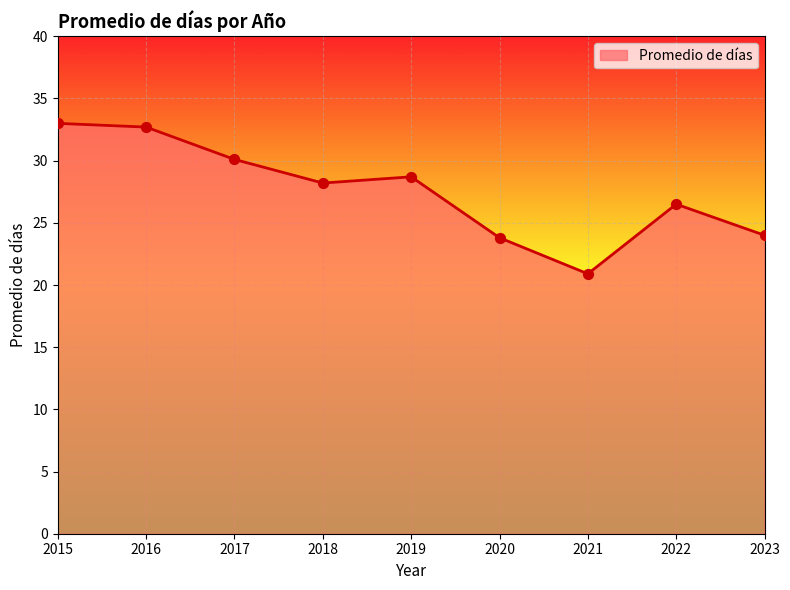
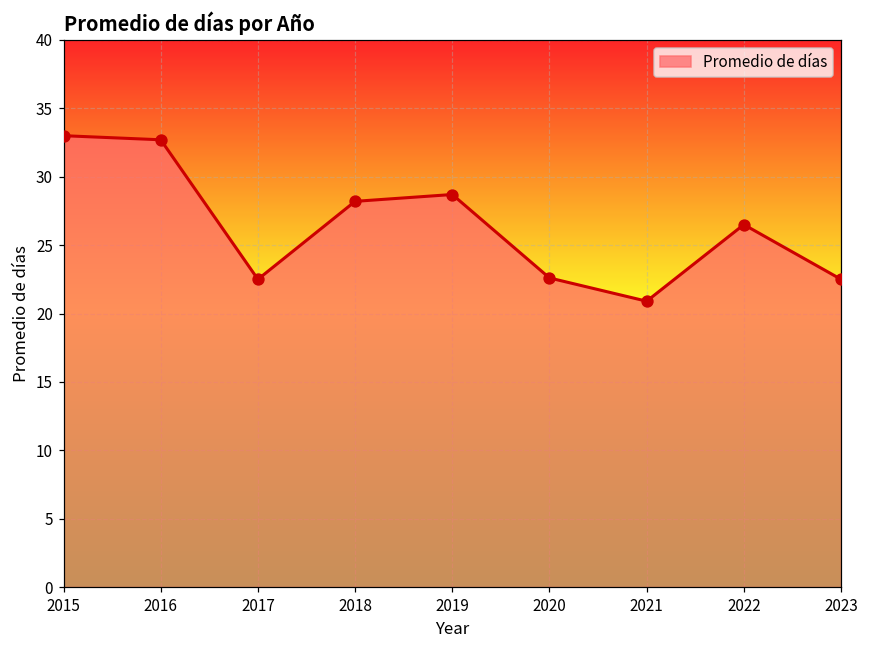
2017: 30.1 -> 22.5
2020: 23.8 -> 22.6
2023: 24.0 -> 22.5
